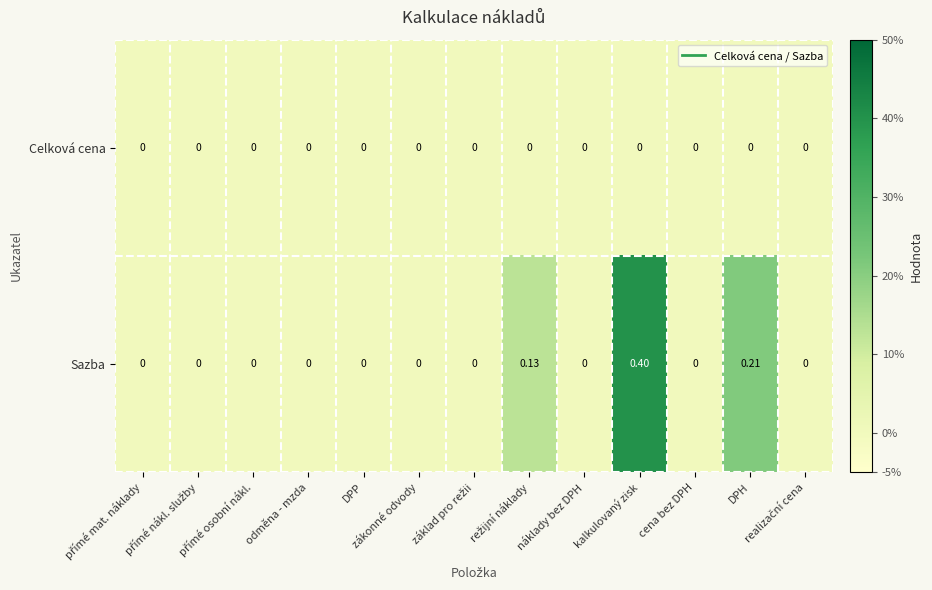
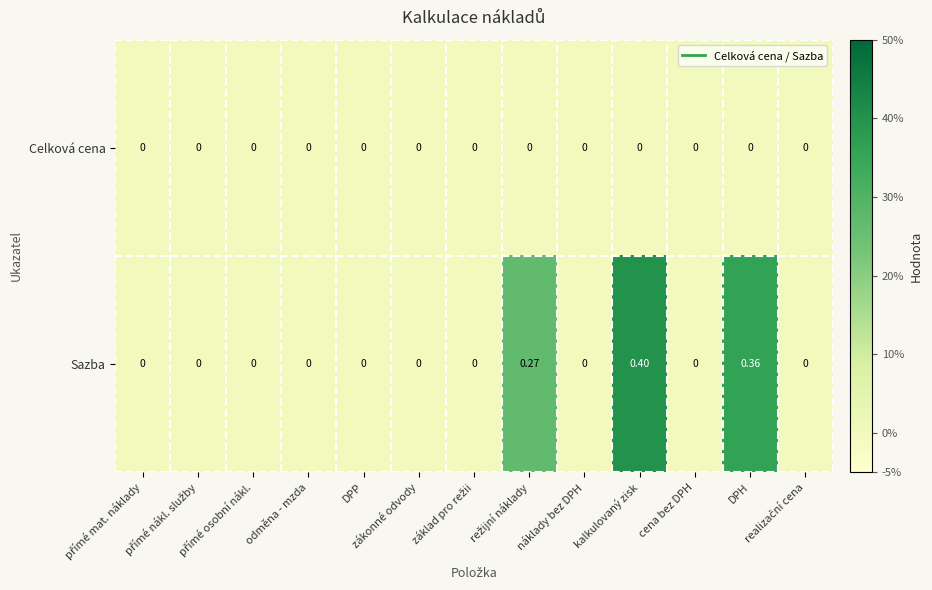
Sazba, režijní náklady: 0.13 -> 0.27
Sazba, DPH: 0.21 -> 0.36
